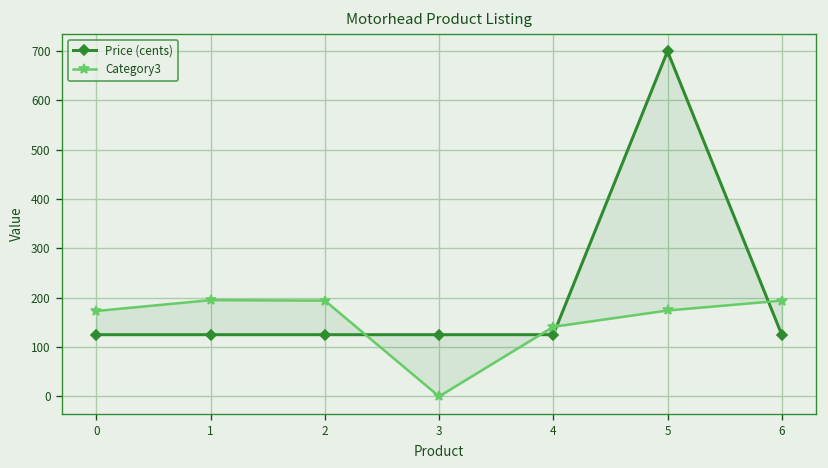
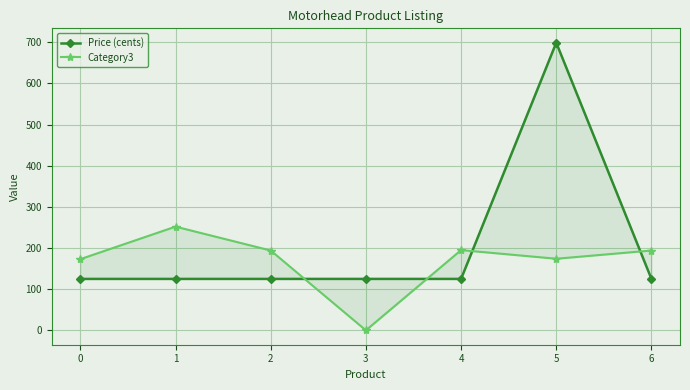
Category3, 1: 200 -> 250
Category3, 4: 140 -> 200
